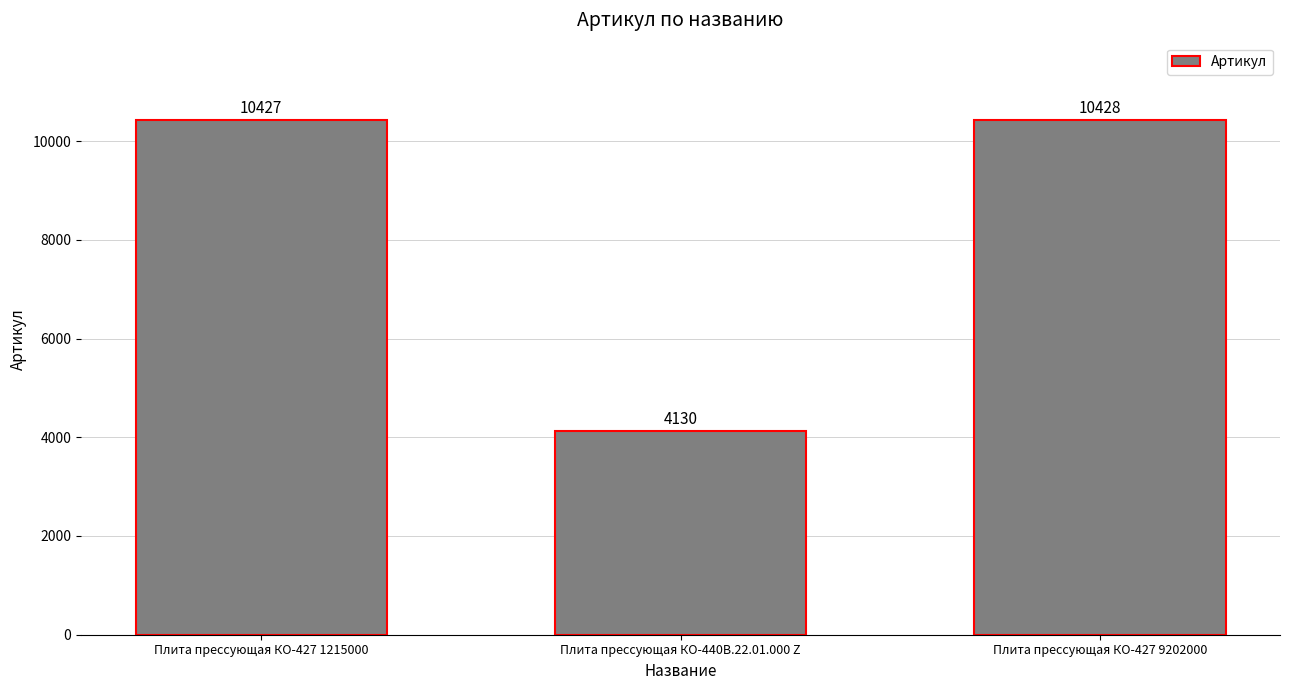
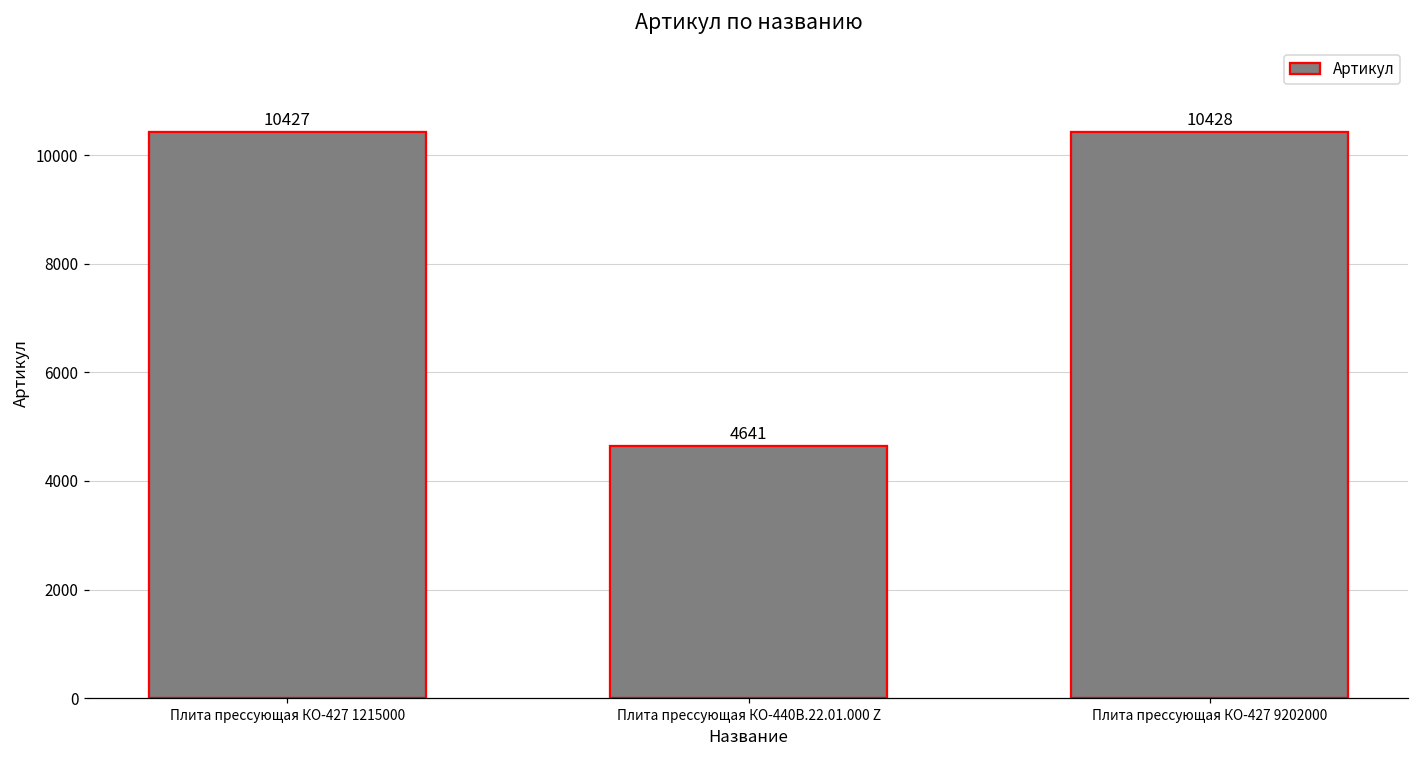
Плита прессующая КО-440В.22.01.000 Z: 4130 -> 4641
